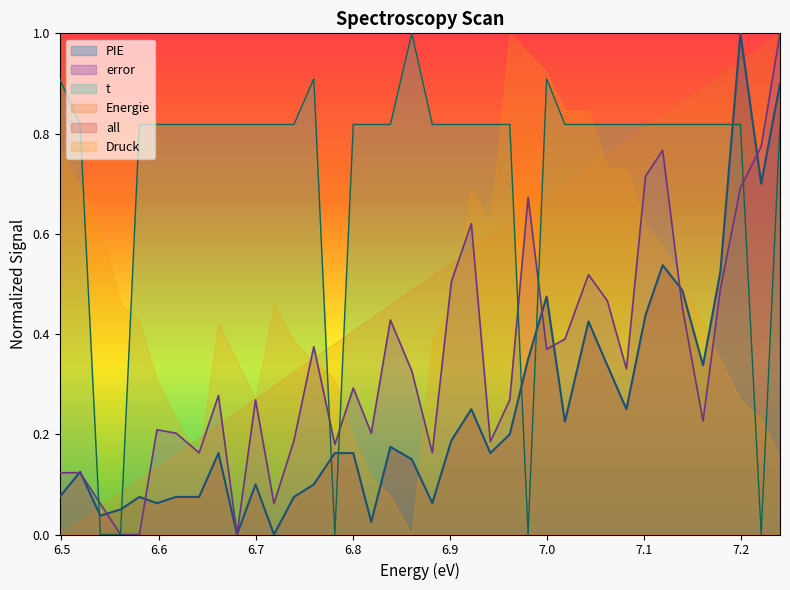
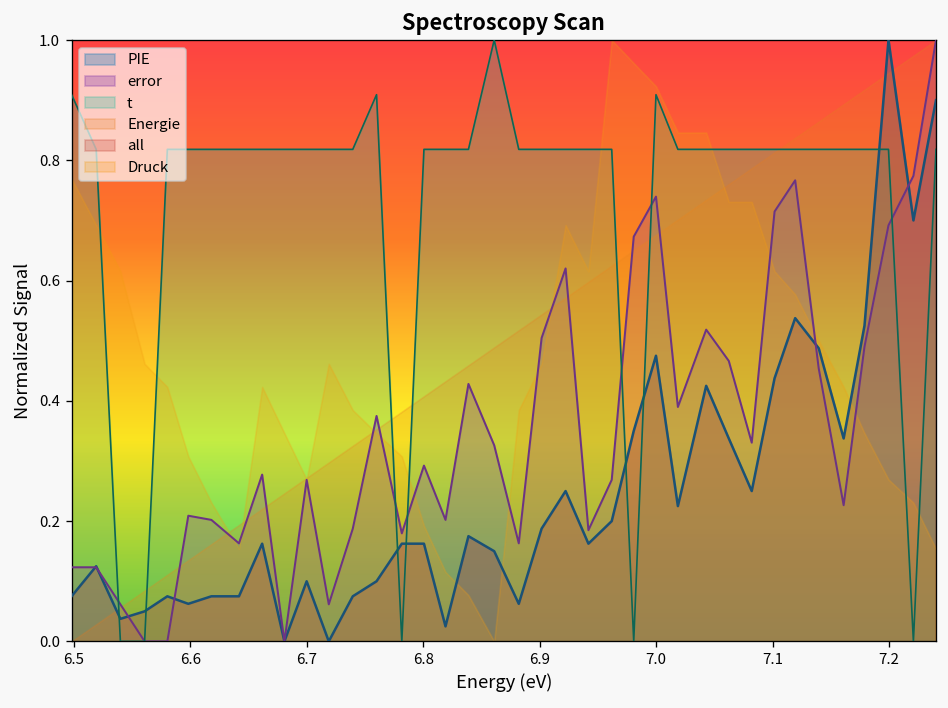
error, 7.0: 0.37 -> 0.74
